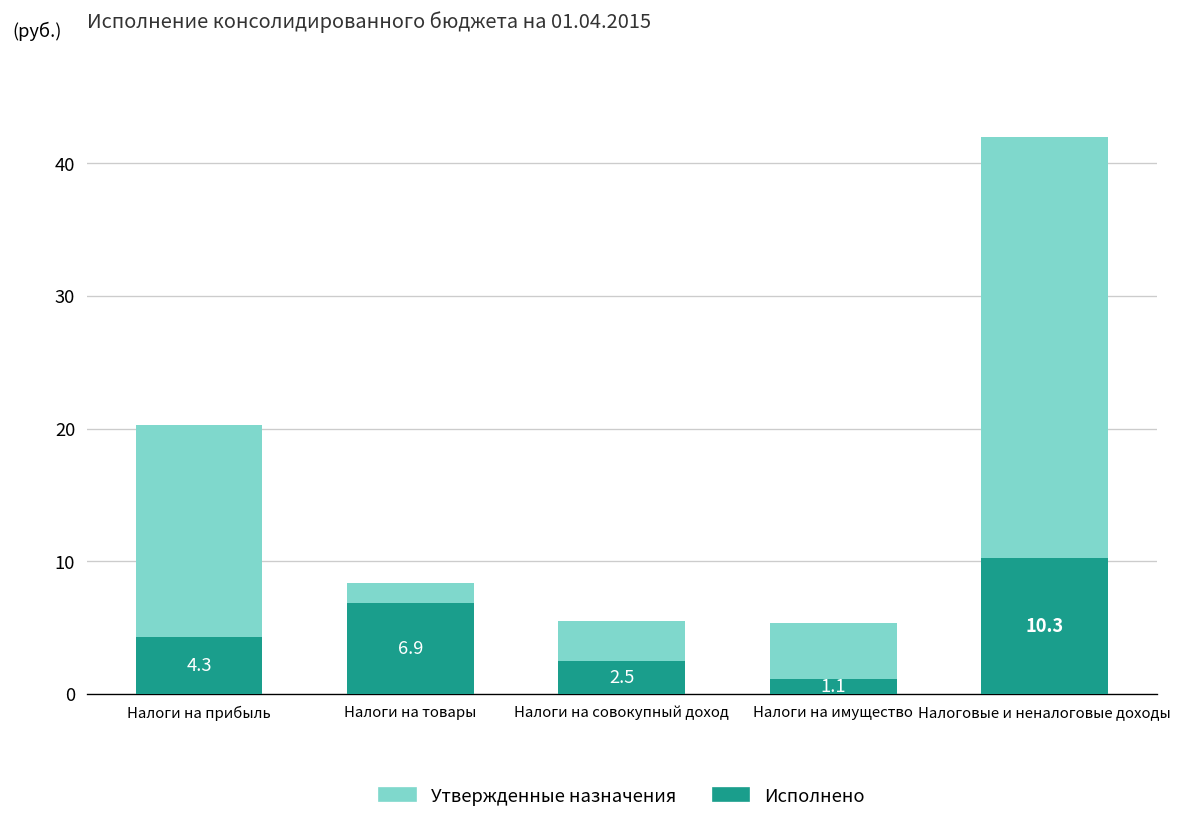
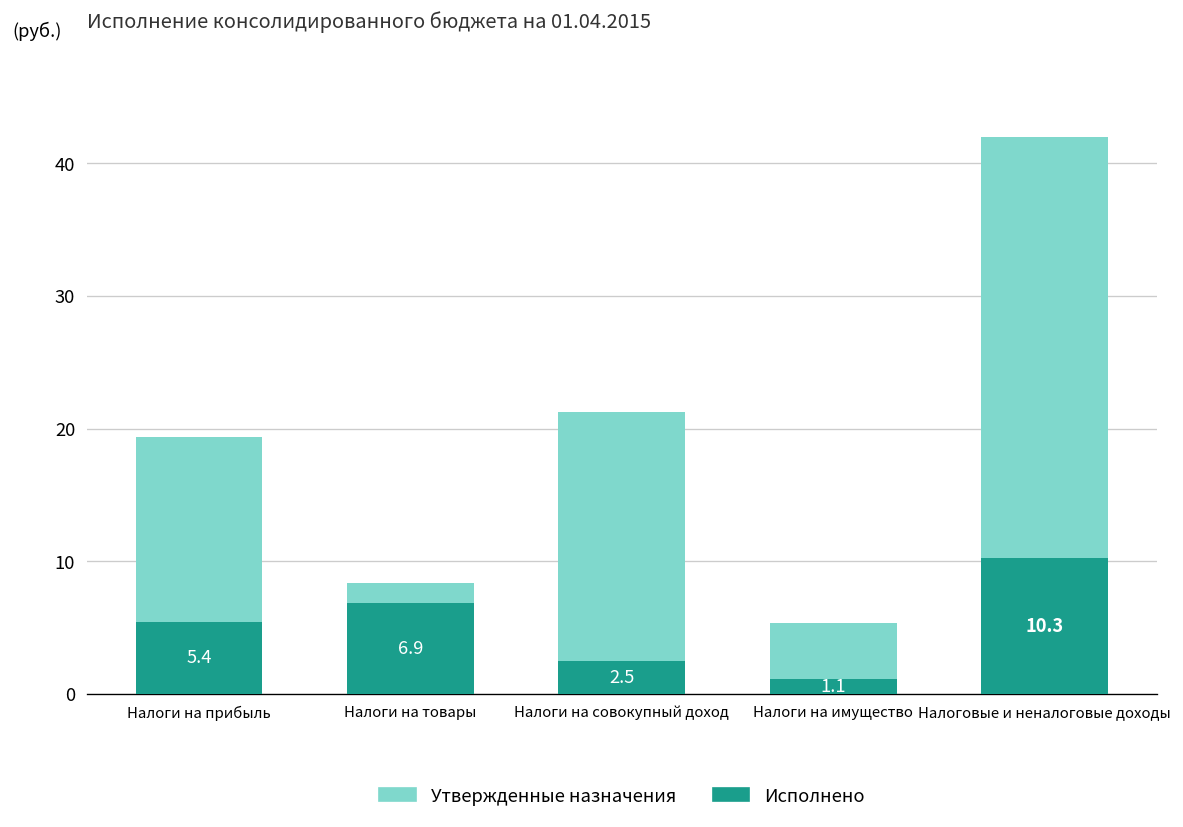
Утвержденные назначения, Налоги на прибыль: 20.3 -> 19.4
Исполнено, Налоги на прибыль: 4.3 -> 5.4
Утвержденные назначения, Налоги на совокупный доход: 5.5 -> 21.3
